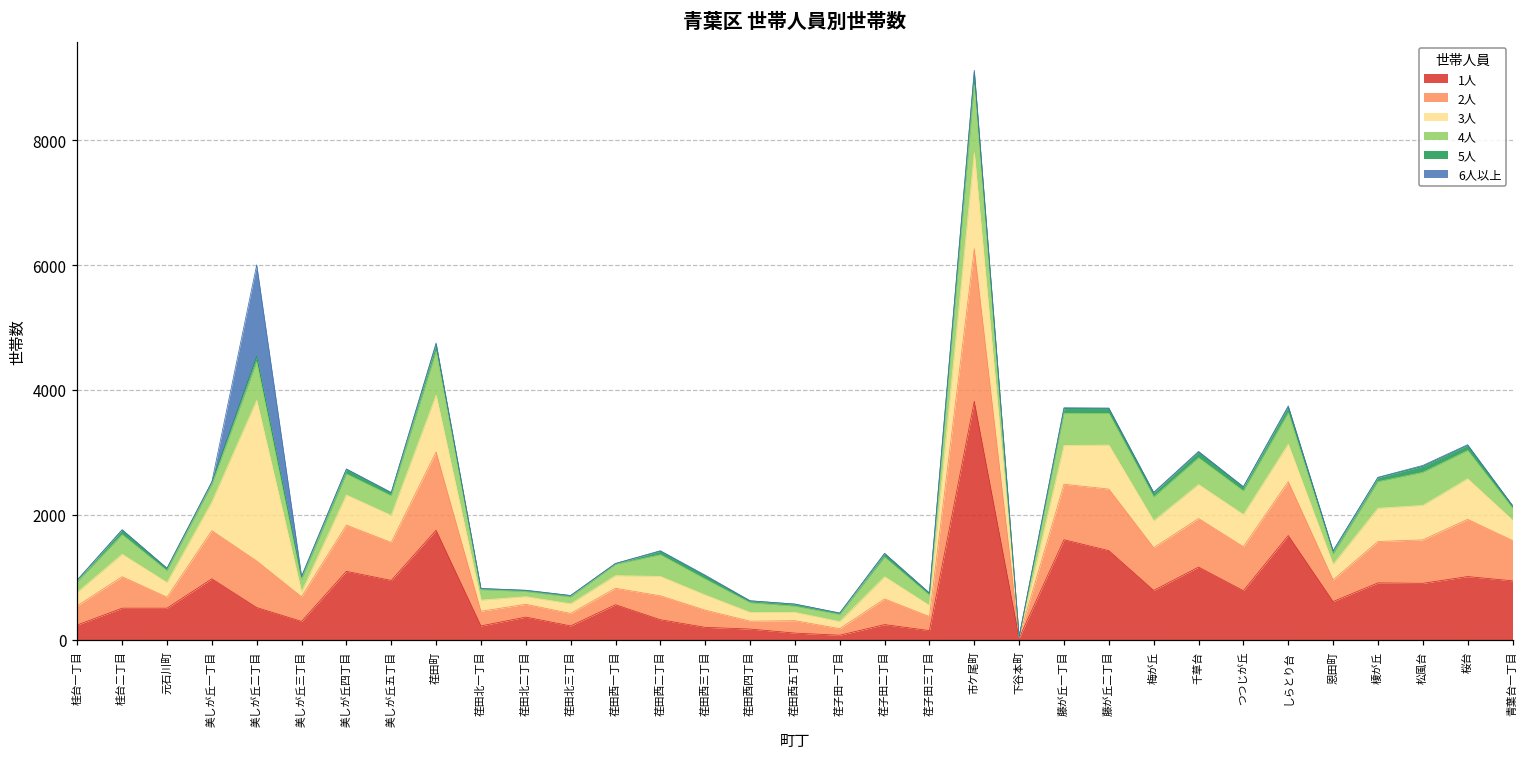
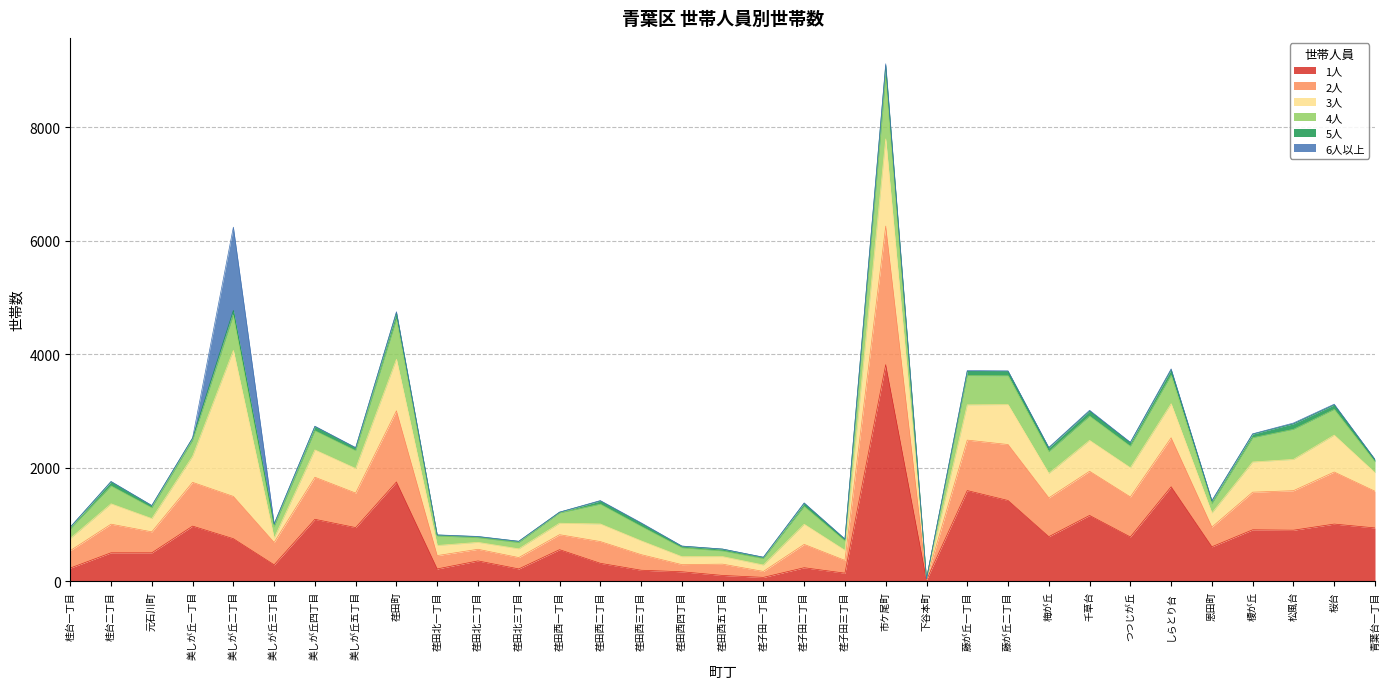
2人, 元石川町: 200 -> 400
1人, 美しが丘二丁目: 500 -> 800
